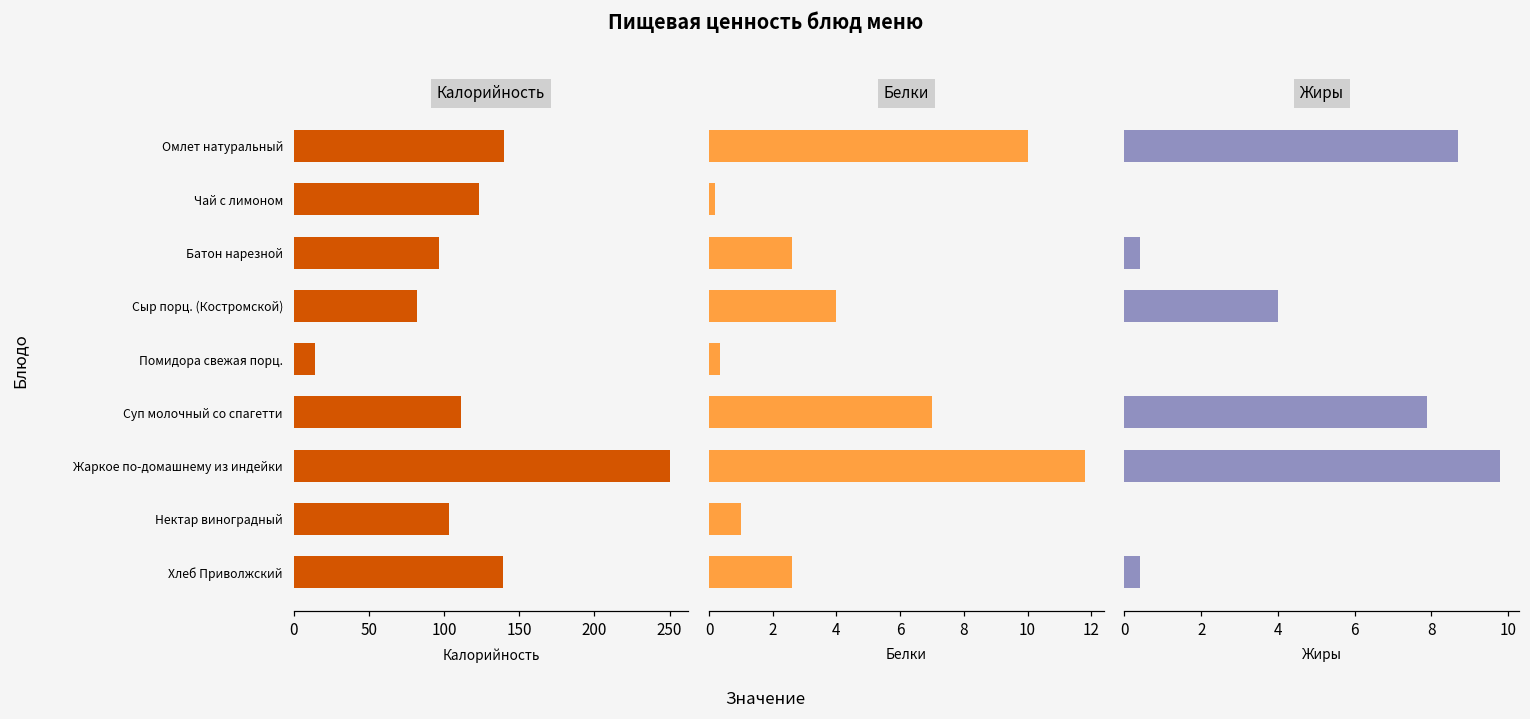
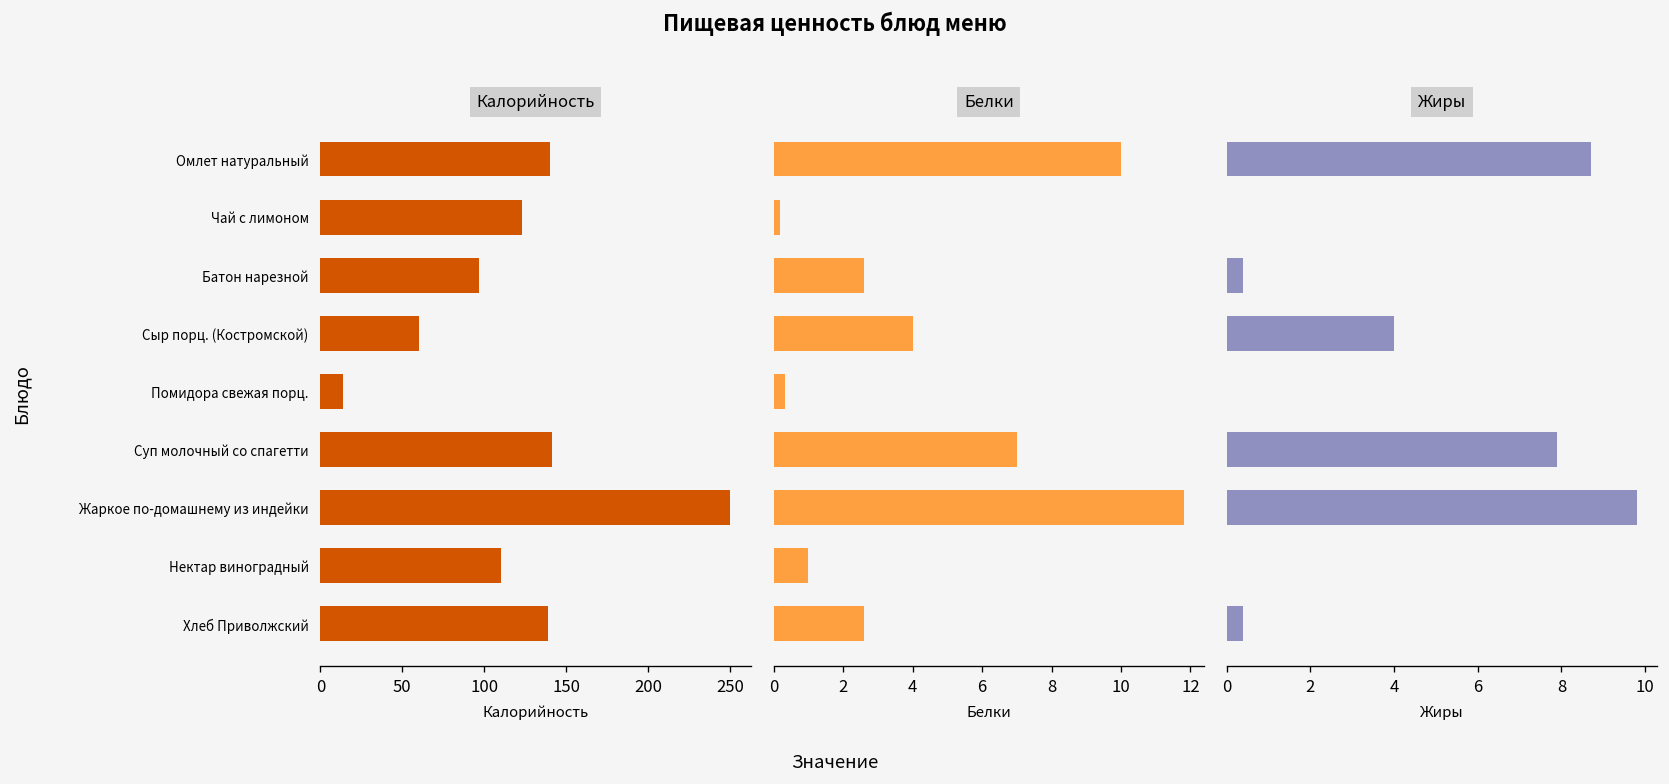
Калорийность, Сыр порц. (Костромской): 82 -> 60
Калорийность, Суп молочный со спагетти: 111 -> 141
Калорийность, Нектар виноградный: 103 -> 110
